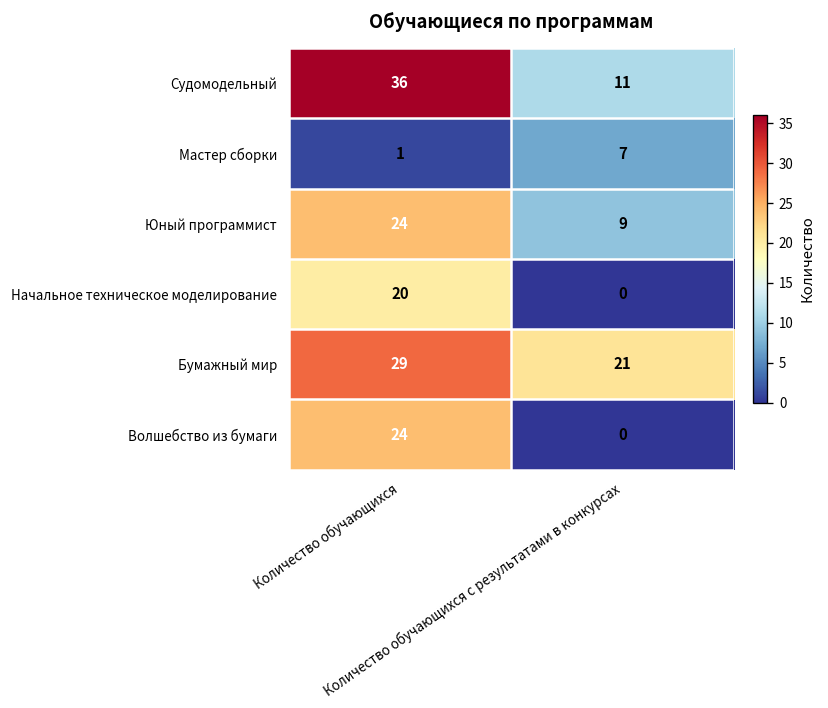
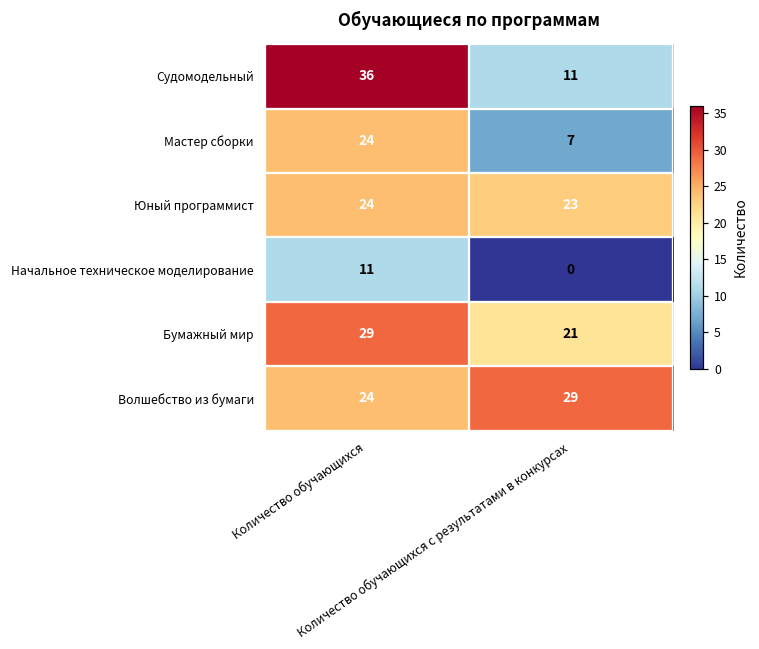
Мастер сборки, Количество обучающихся: 1 -> 24
Юный программист, Количество обучающихся с результатами в конкурсах: 9 -> 23
Начальное техническое моделирование, Количество обучающихся: 20 -> 11
Волшебство из бумаги, Количество обучающихся с результатами в конкурсах: 0 -> 29
